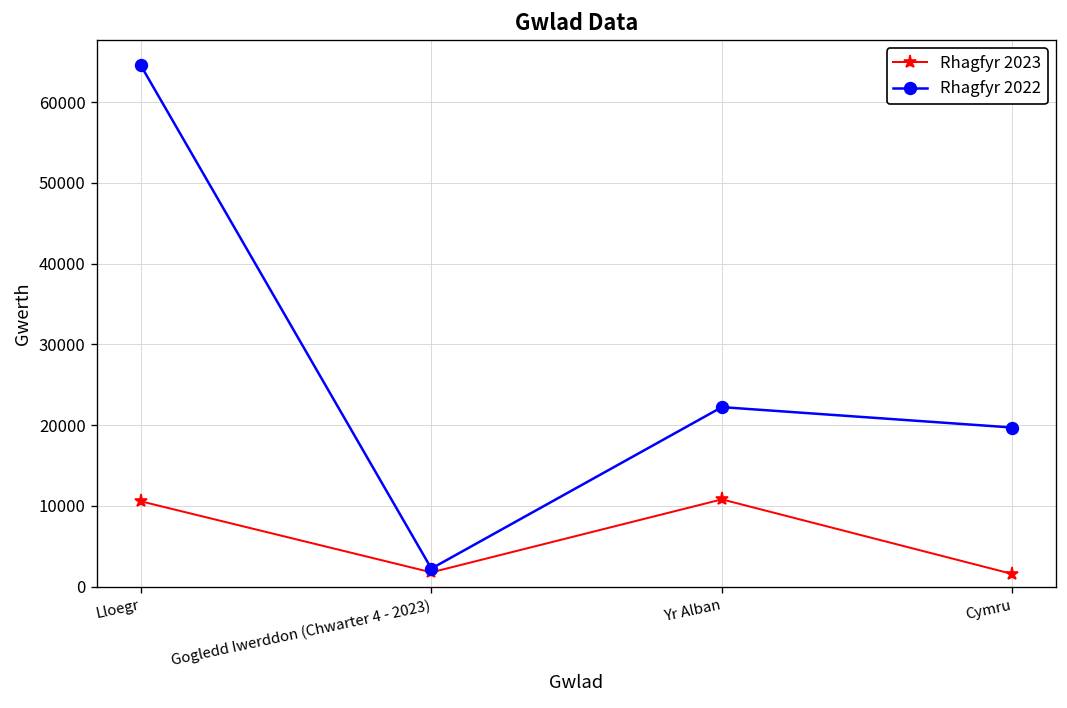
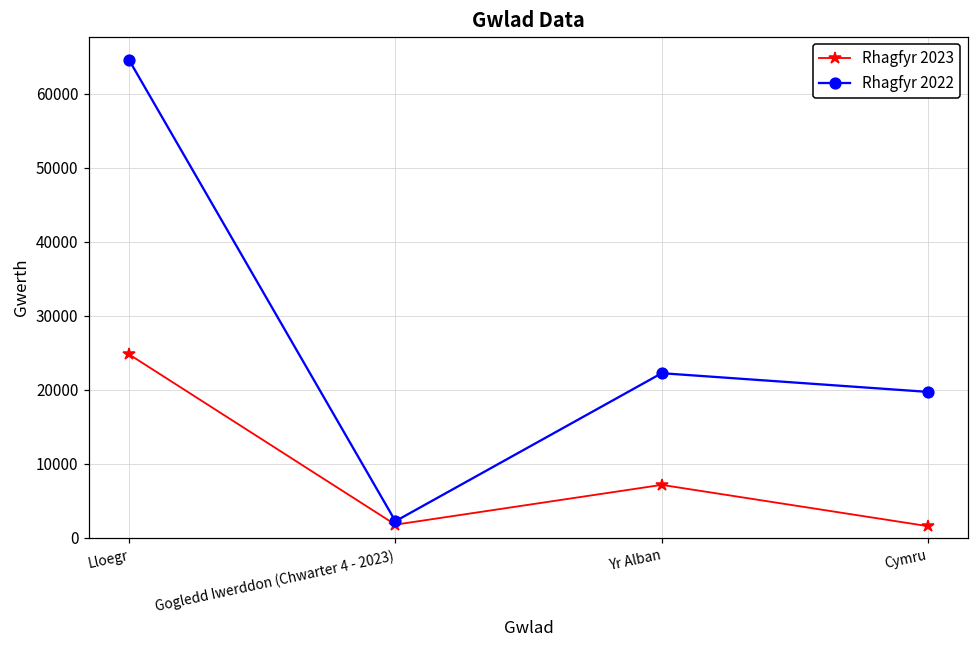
Rhagfyr 2023, Lloegr: 11000 -> 25000
Rhagfyr 2023, Yr Alban: 11000 -> 7000
